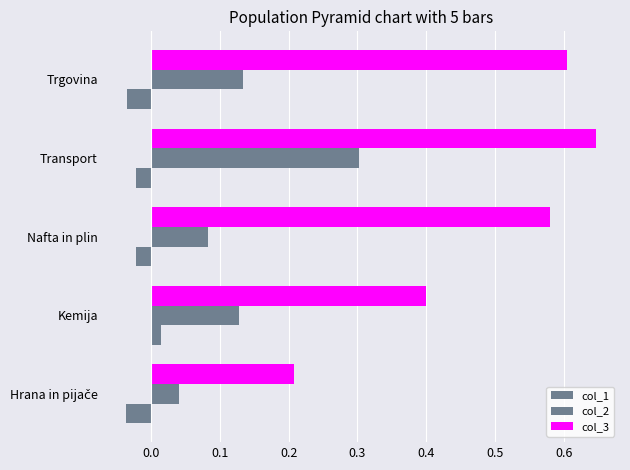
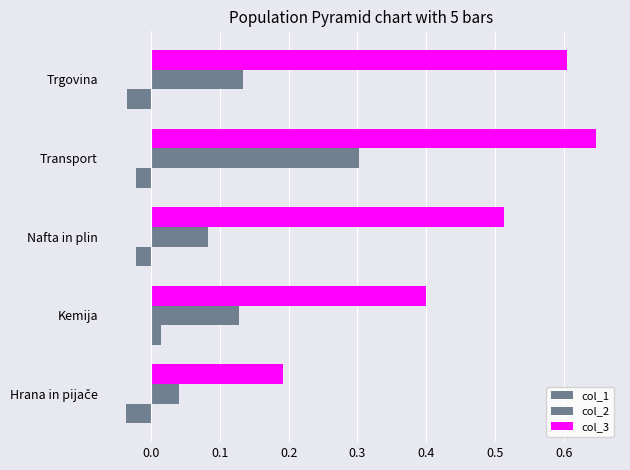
col_3, Nafta in plin: 0.58 -> 0.51
col_3, Hrana in pijače: 0.21 -> 0.19
